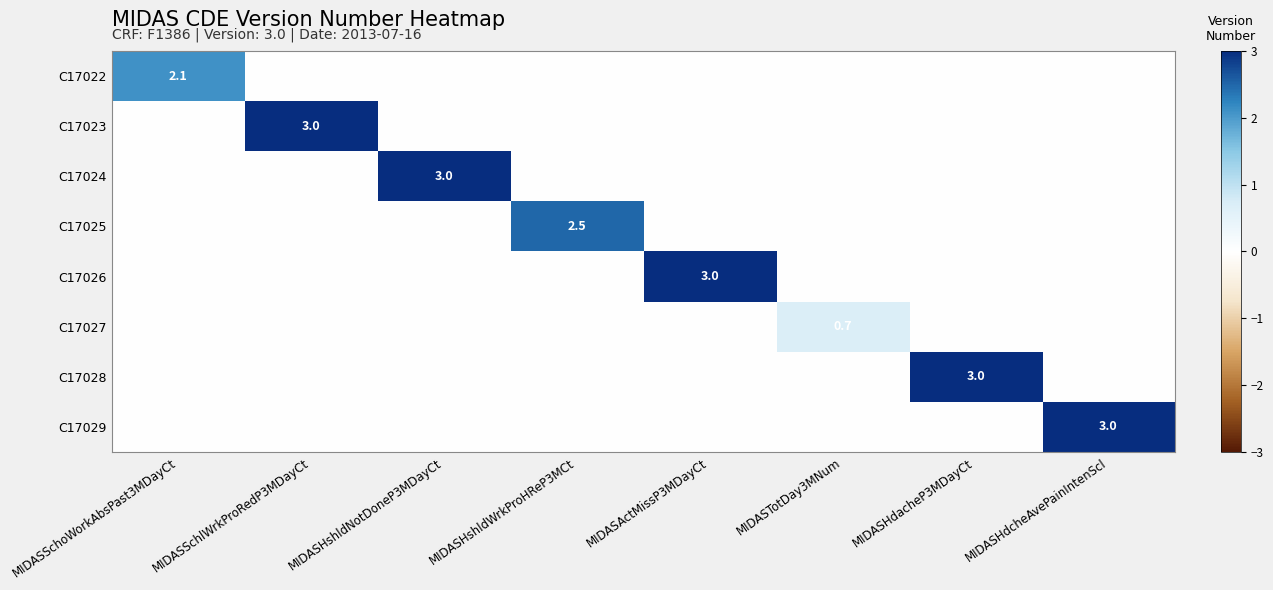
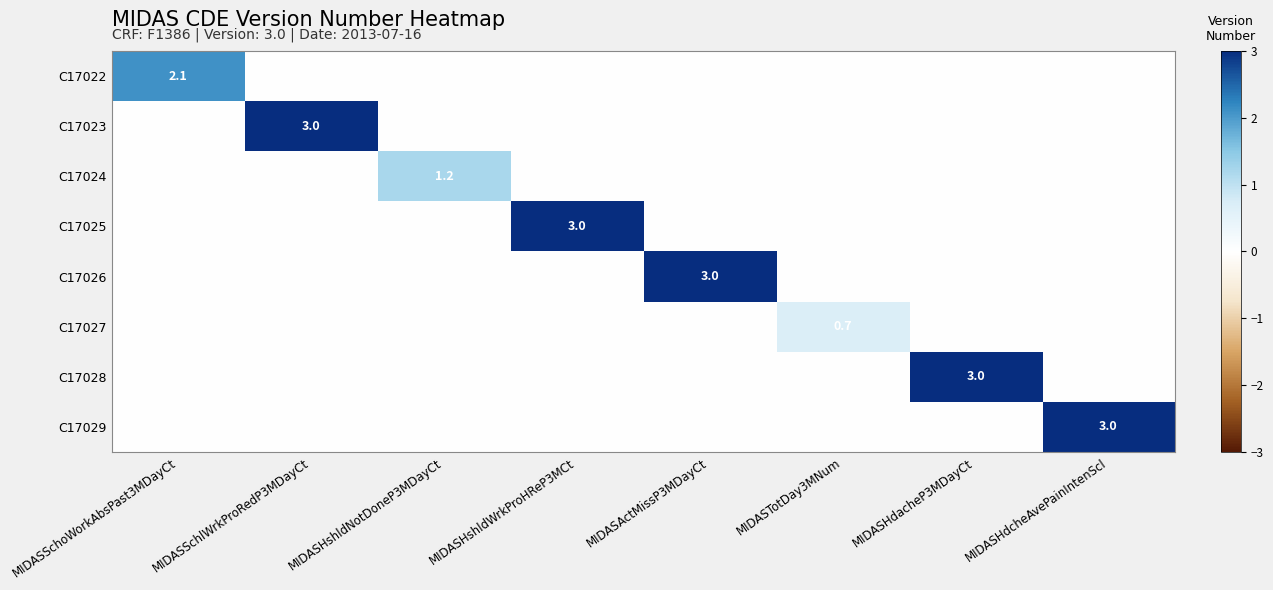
C17024, MIDASHshldNotDoneP3MDayCt: 3.0 -> 1.2
C17025, MIDASHshldWrkProHReP3MCt: 2.5 -> 3.0
